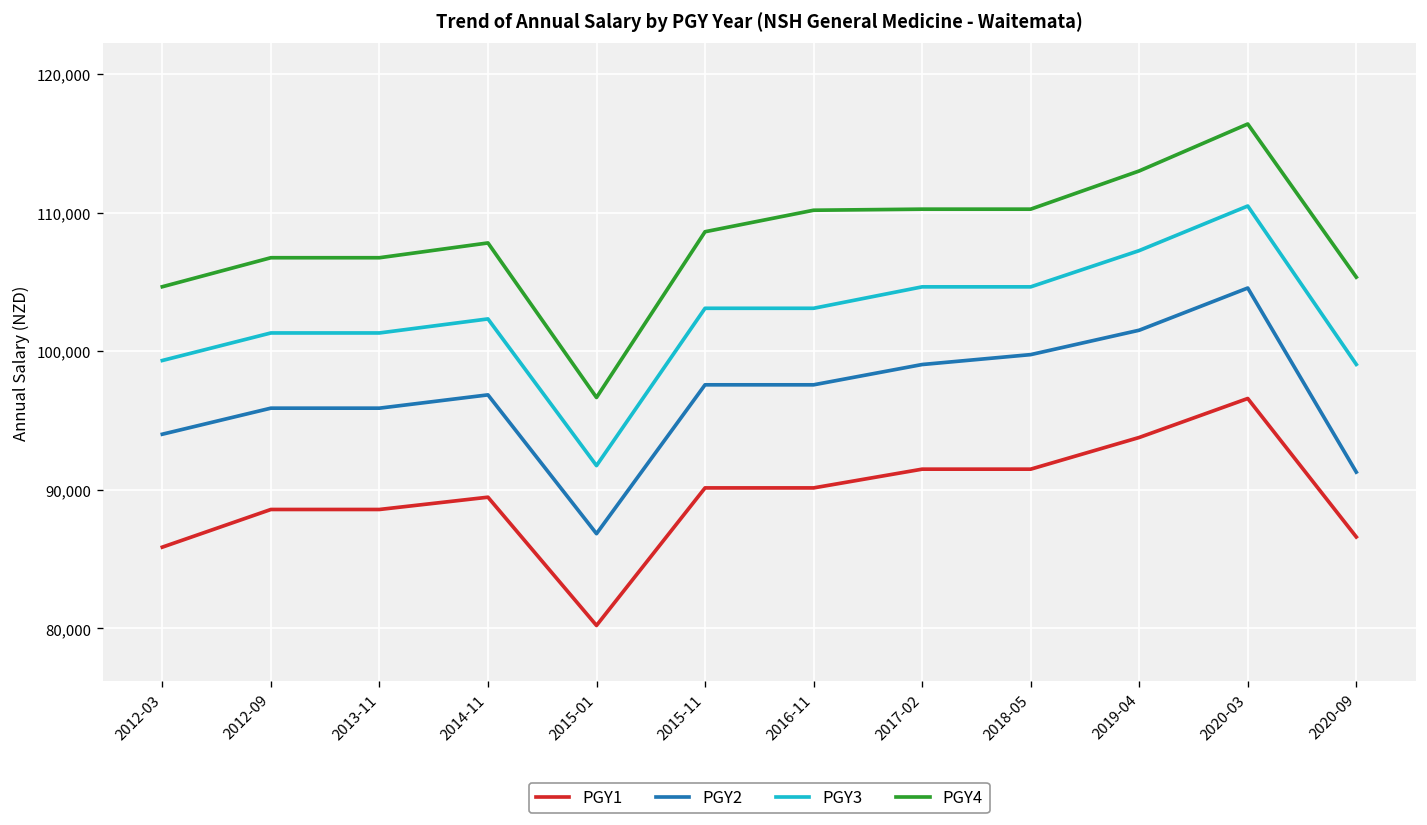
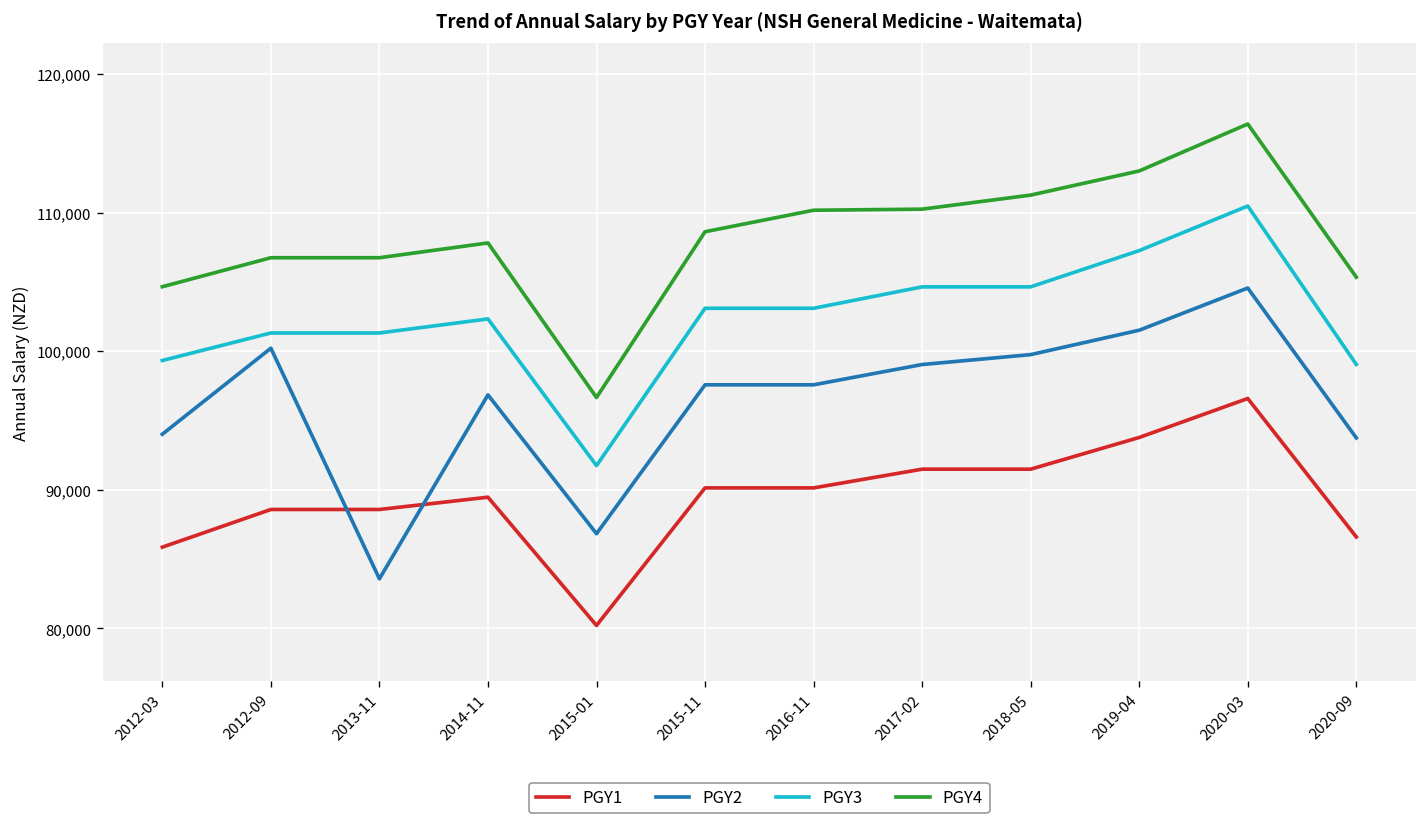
PGY2, 2012-09: 95,900 -> 100,200
PGY2, 2013-11: 95,900 -> 83,600
PGY4, 2018-05: 110,200 -> 111,300
PGY2, 2020-09: 91,300 -> 93,700
